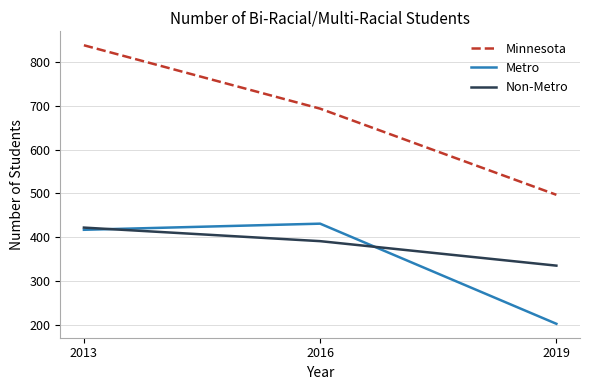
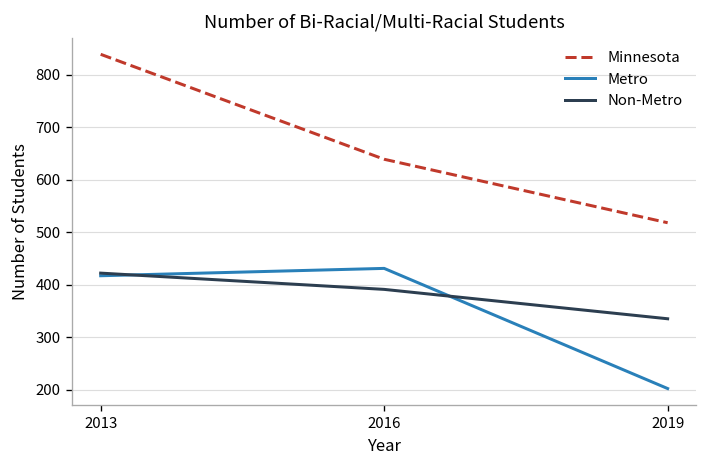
Minnesota, 2016: 690 -> 640
Minnesota, 2019: 500 -> 520
